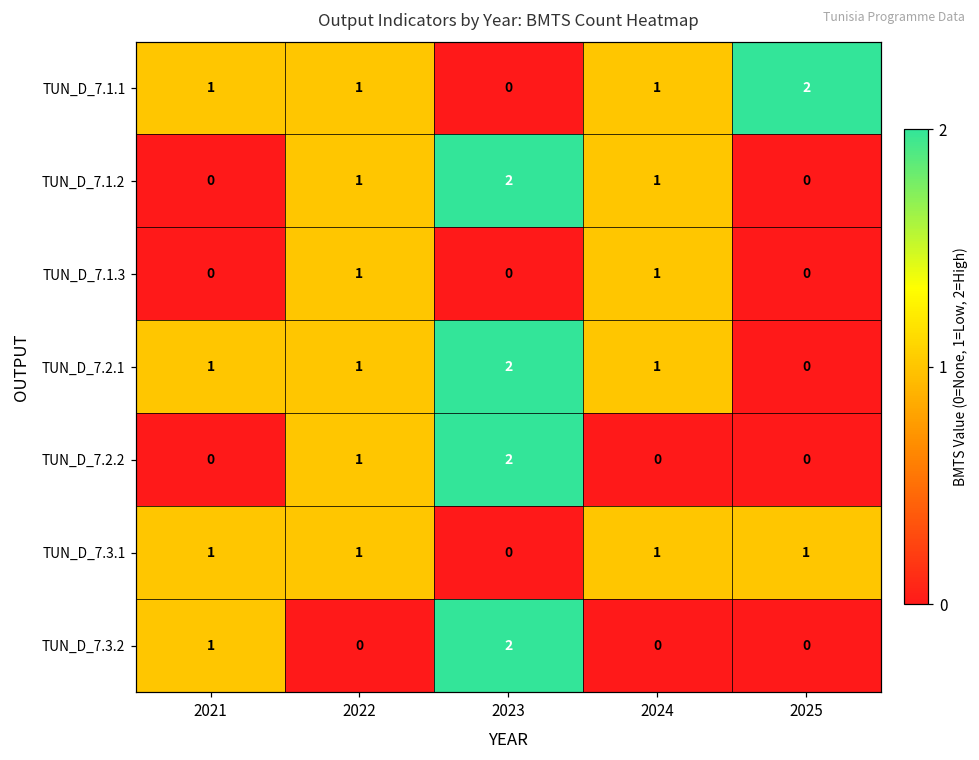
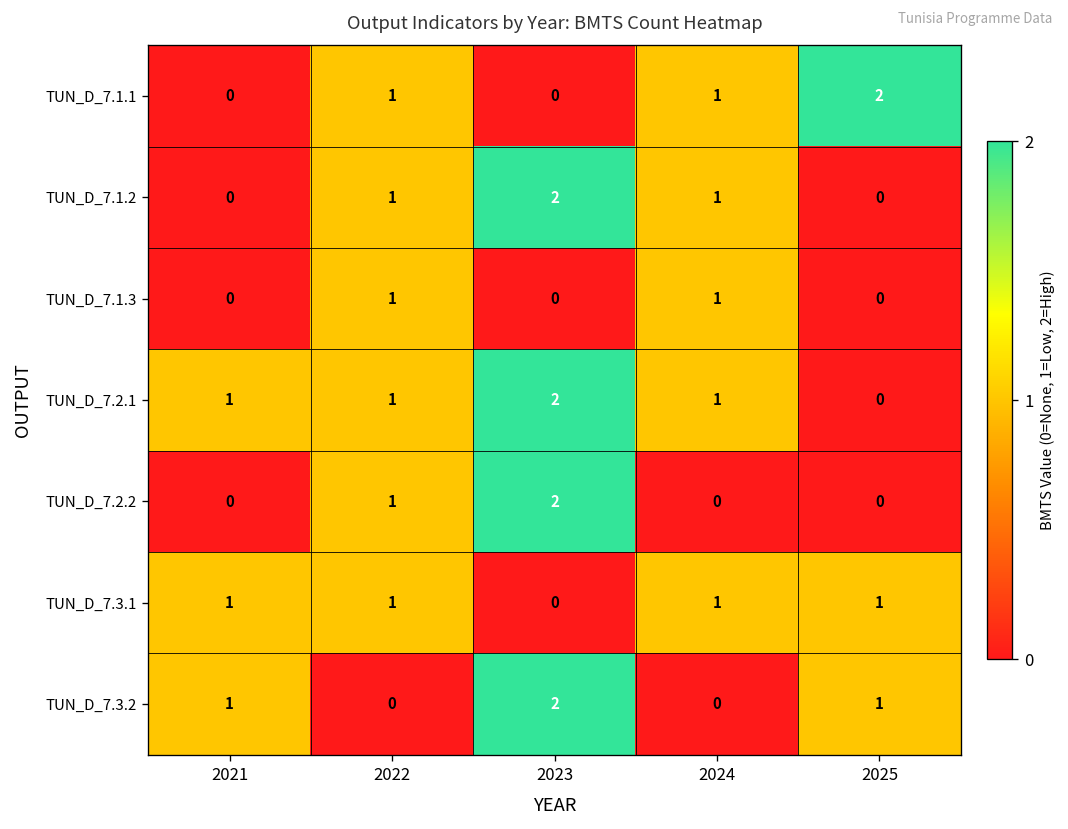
TUN_D_7.1.1, 2021: 1 -> 0
TUN_D_7.3.2, 2025: 0 -> 1
